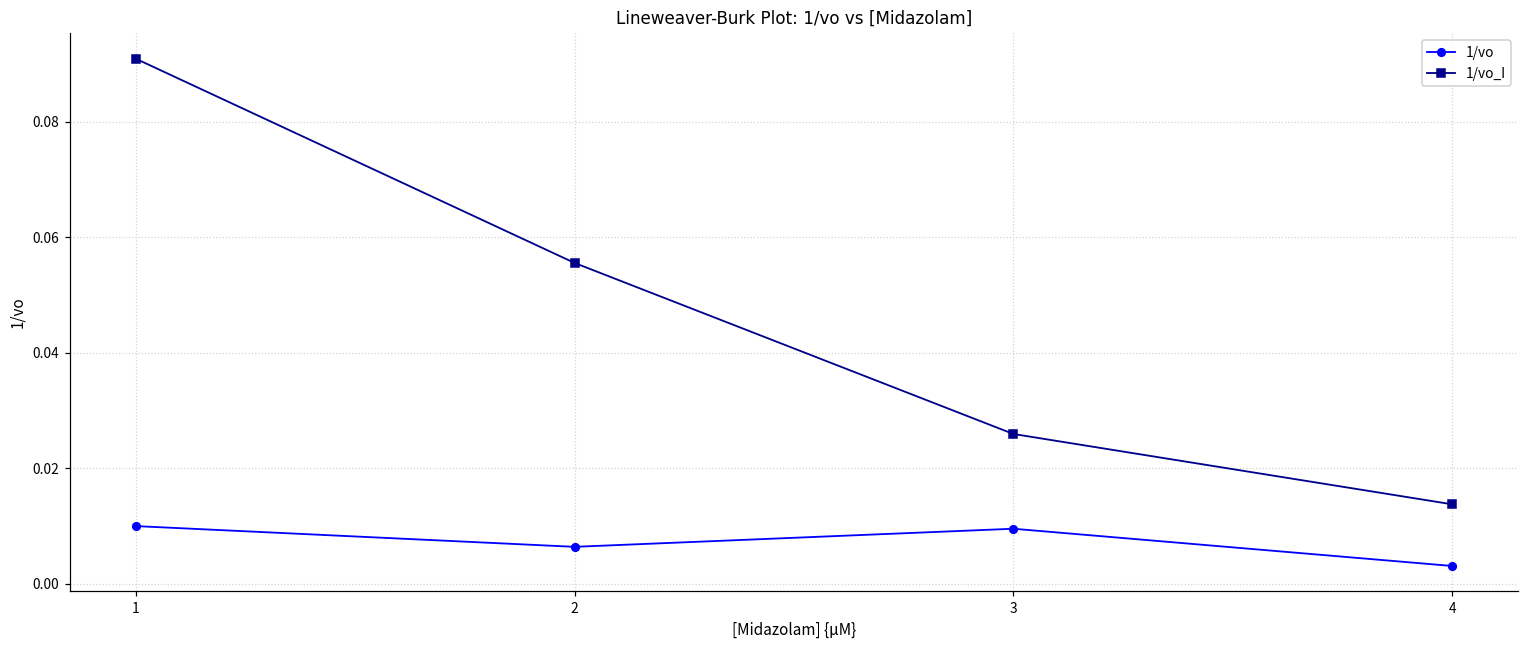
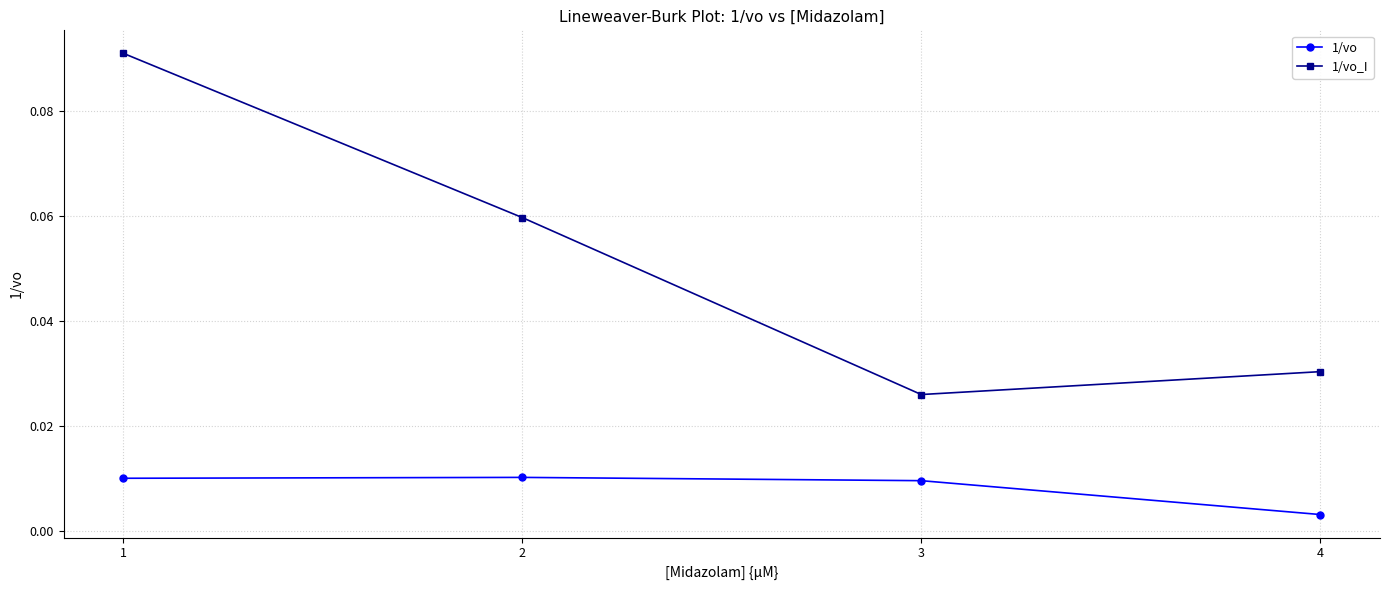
1/vo, 2: 0.006 -> 0.010
1/vo_I, 2: 0.056 -> 0.060
1/vo_I, 4: 0.014 -> 0.030
